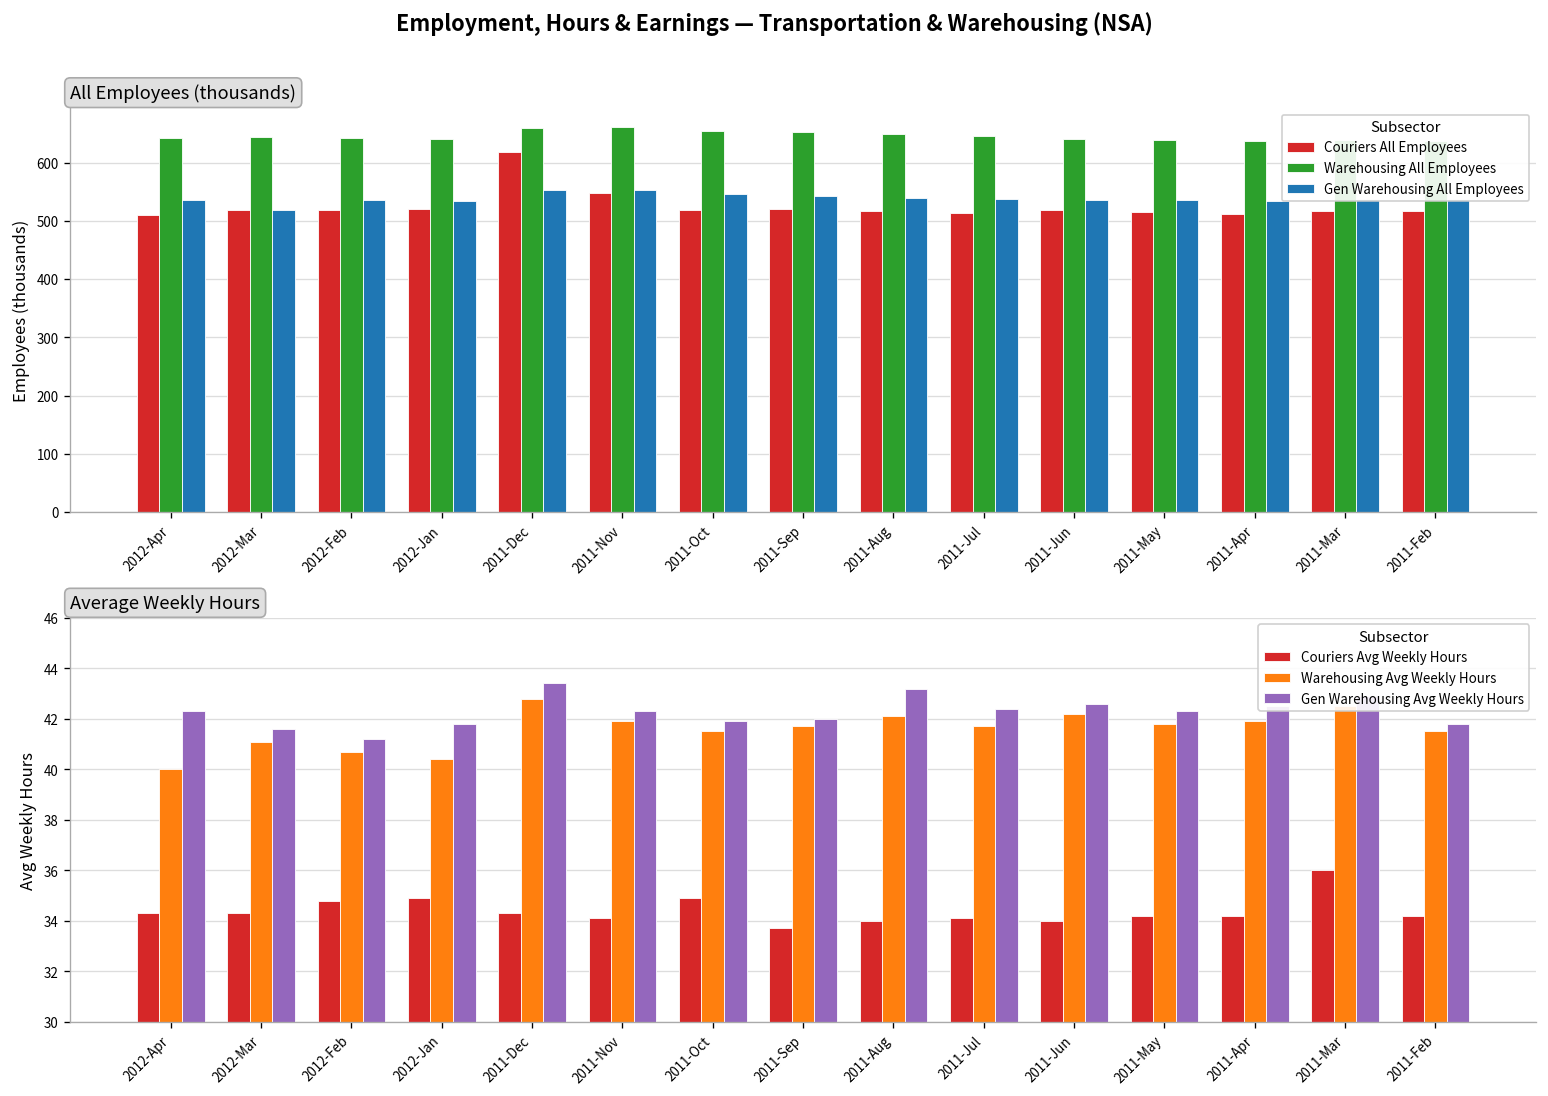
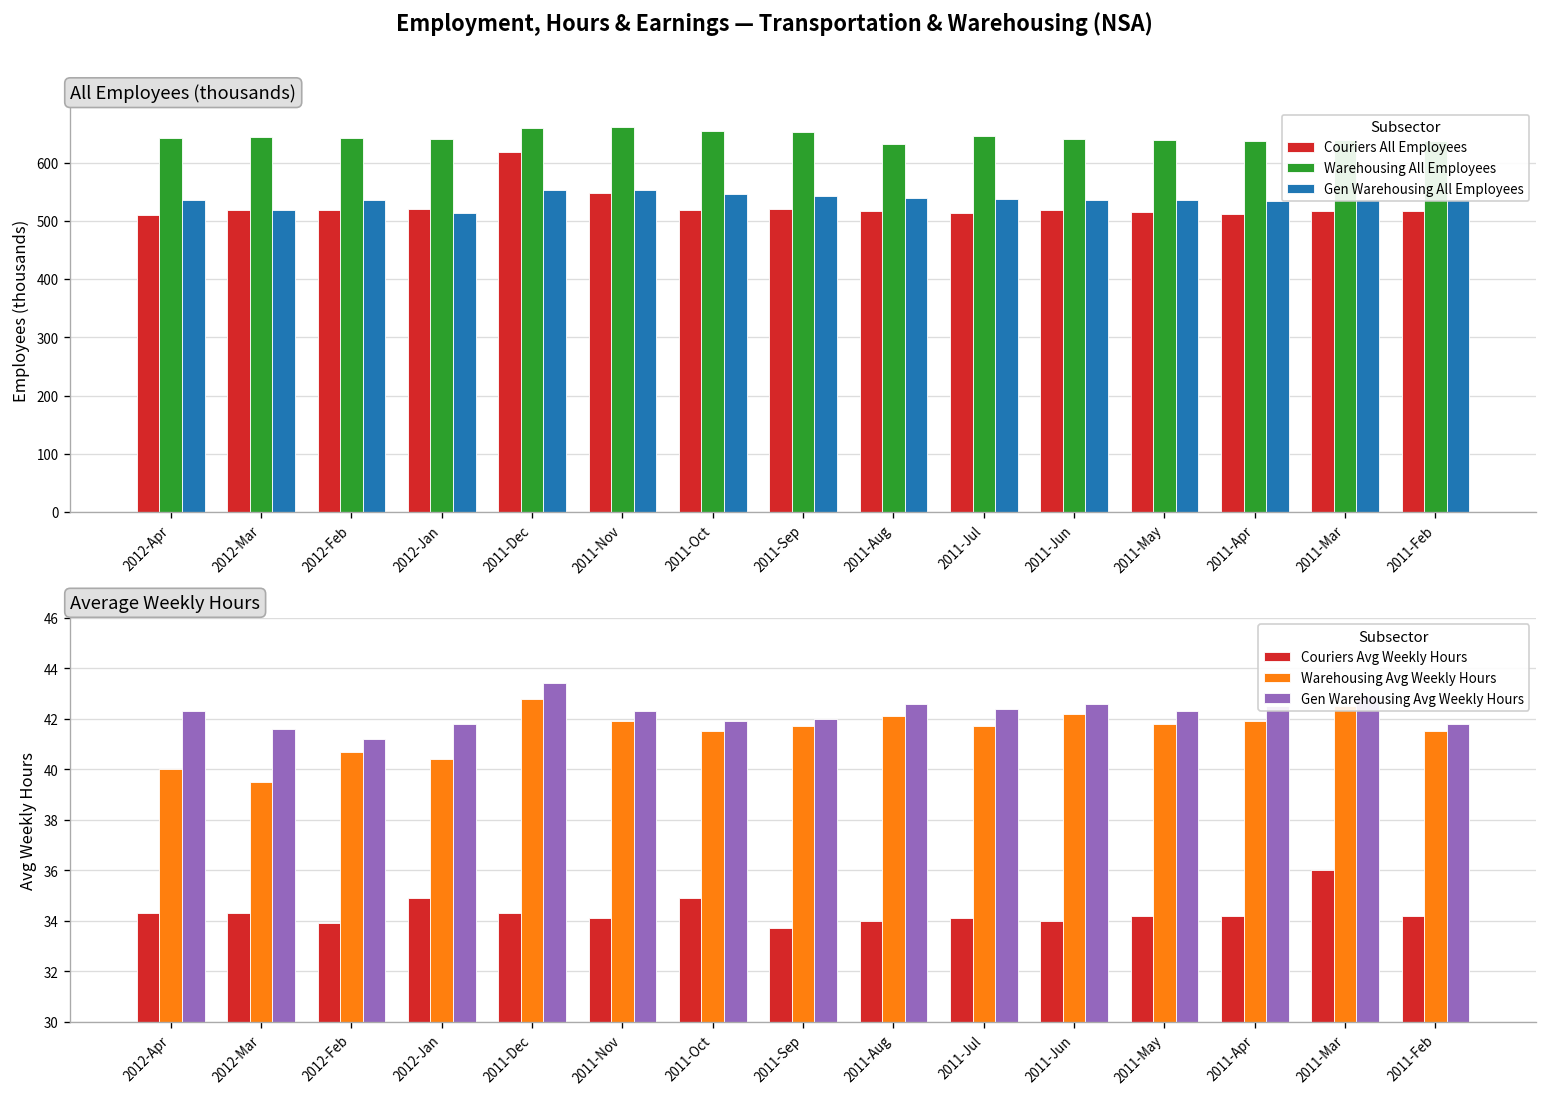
All Employees (thousands), Gen Warehousing All Employees, 2012-Jan: 530 -> 510
All Employees (thousands), Warehousing All Employees, 2011-Aug: 650 -> 630
Average Weekly Hours, Warehousing Avg Weekly Hours, 2012-Mar: 41.1 -> 39.5
Average Weekly Hours, Couriers Avg Weekly Hours, 2012-Feb: 34.8 -> 33.9
Average Weekly Hours, Gen Warehousing Avg Weekly Hours, 2011-Aug: 43.2 -> 42.6
